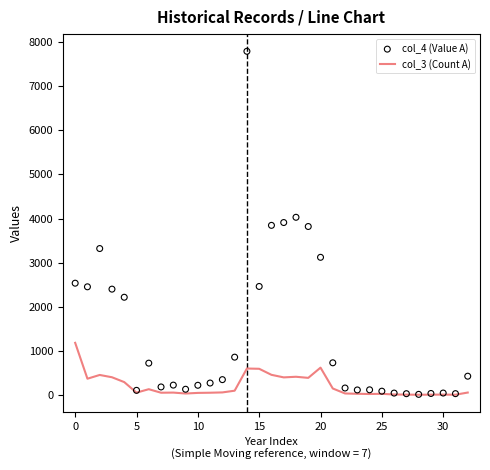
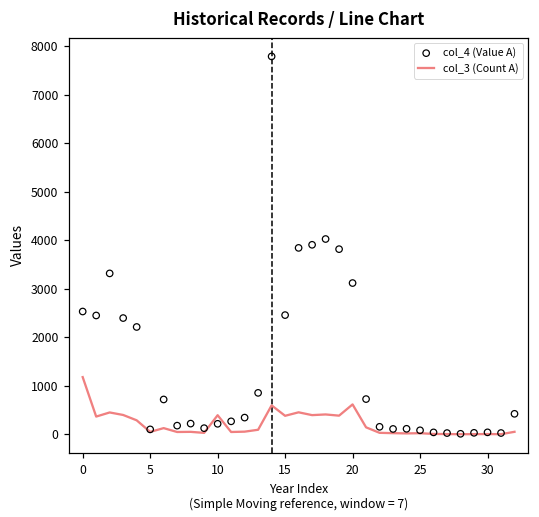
col_3 (Count A), 10: 0 -> 400
col_3 (Count A), 15: 600 -> 400
